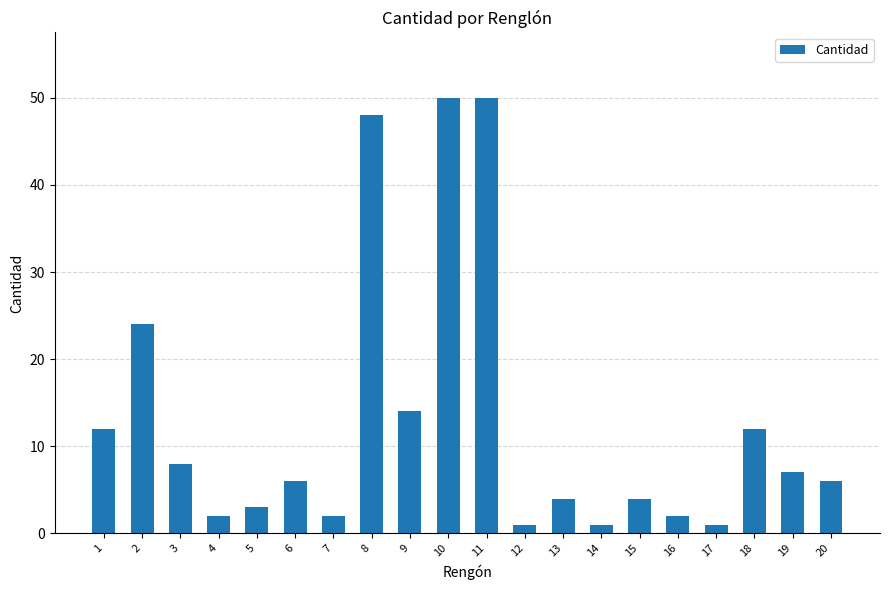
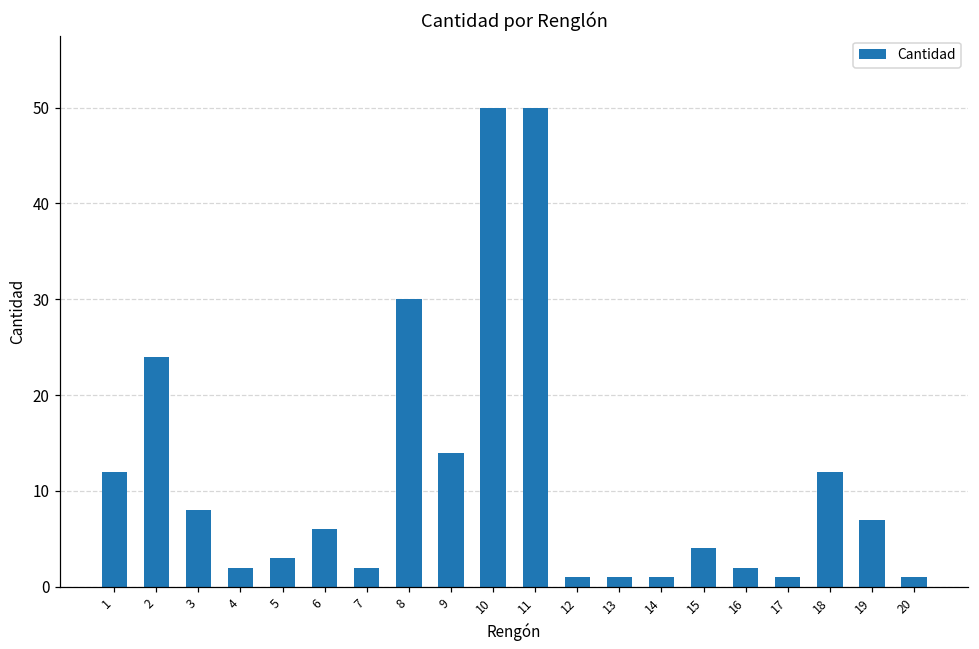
8: 48 -> 30
13: 4 -> 1
20: 6 -> 1
